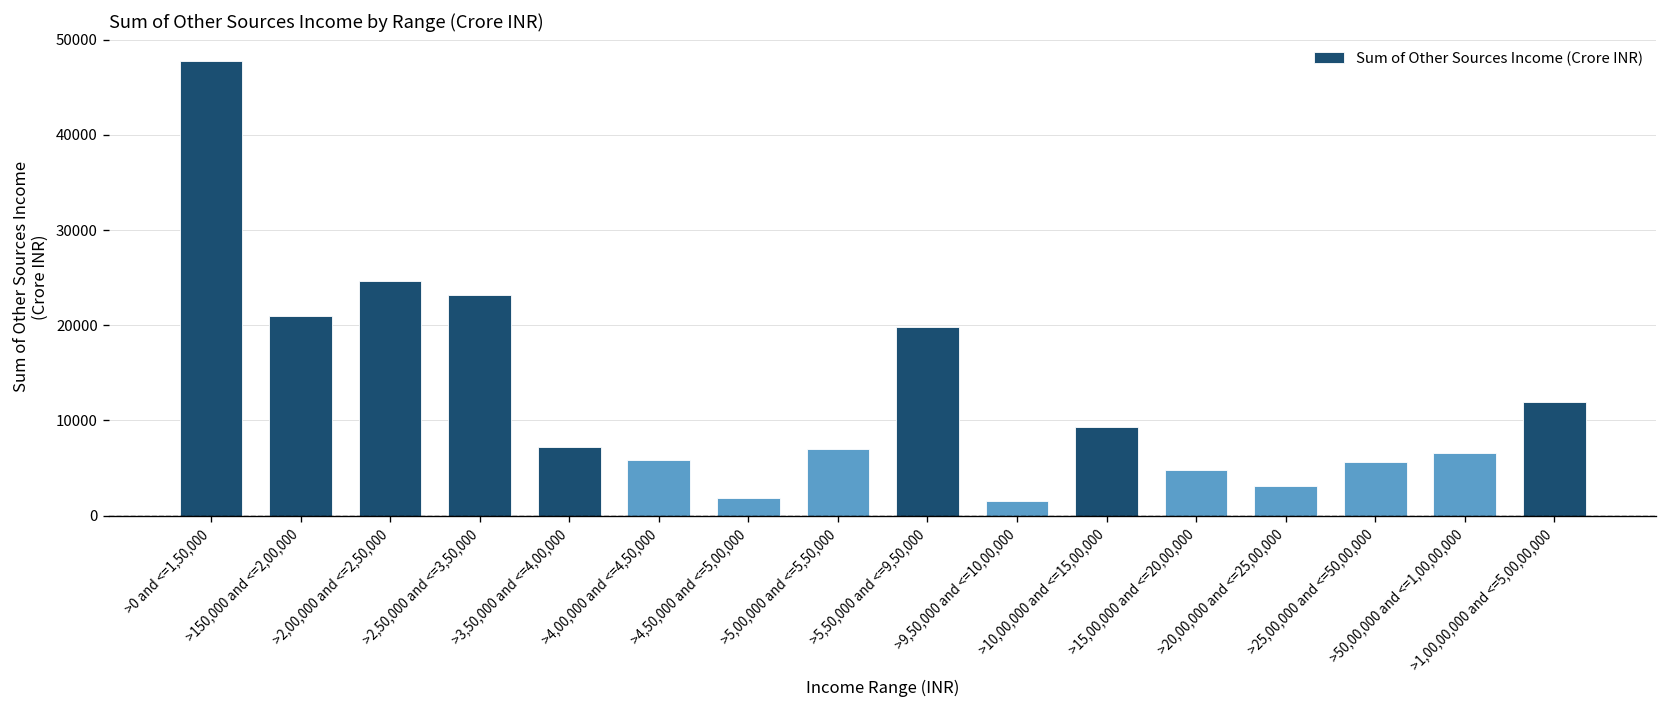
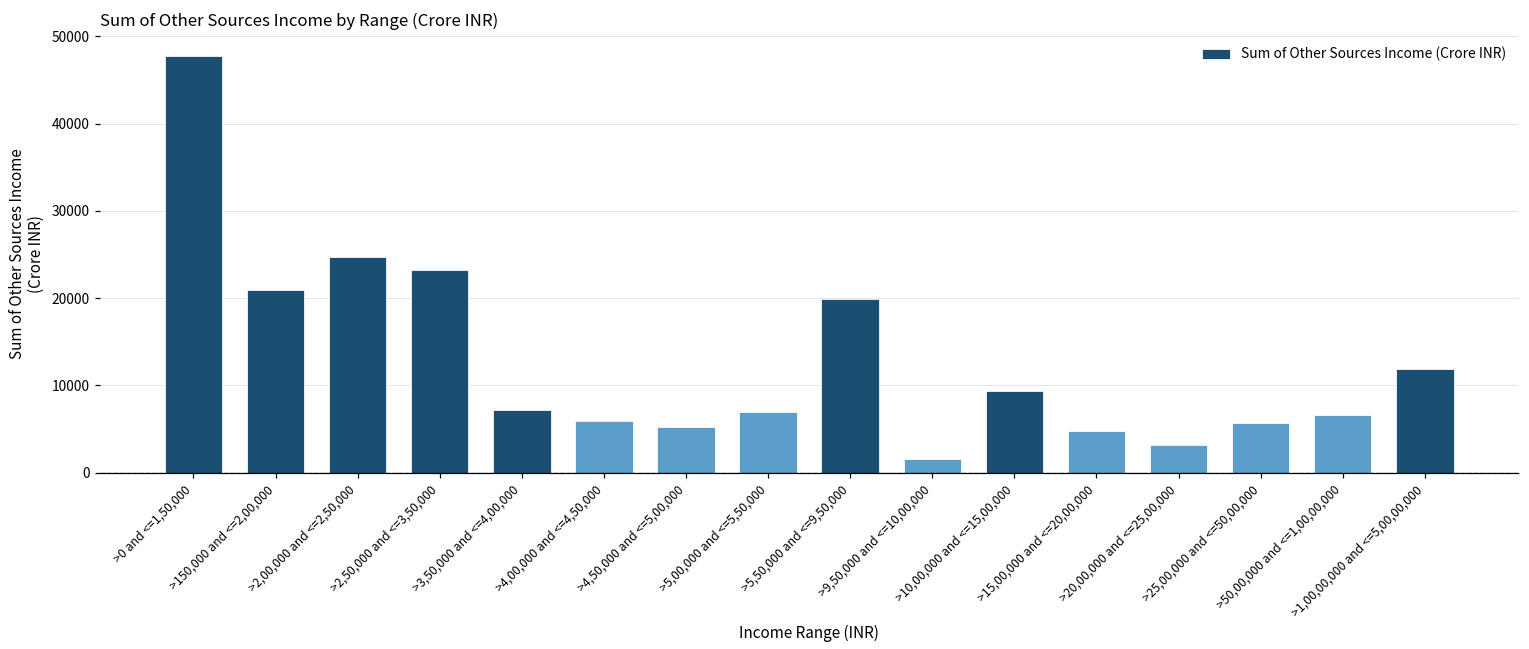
>4,50,000 and <=5,00,000: 2000 -> 5000
